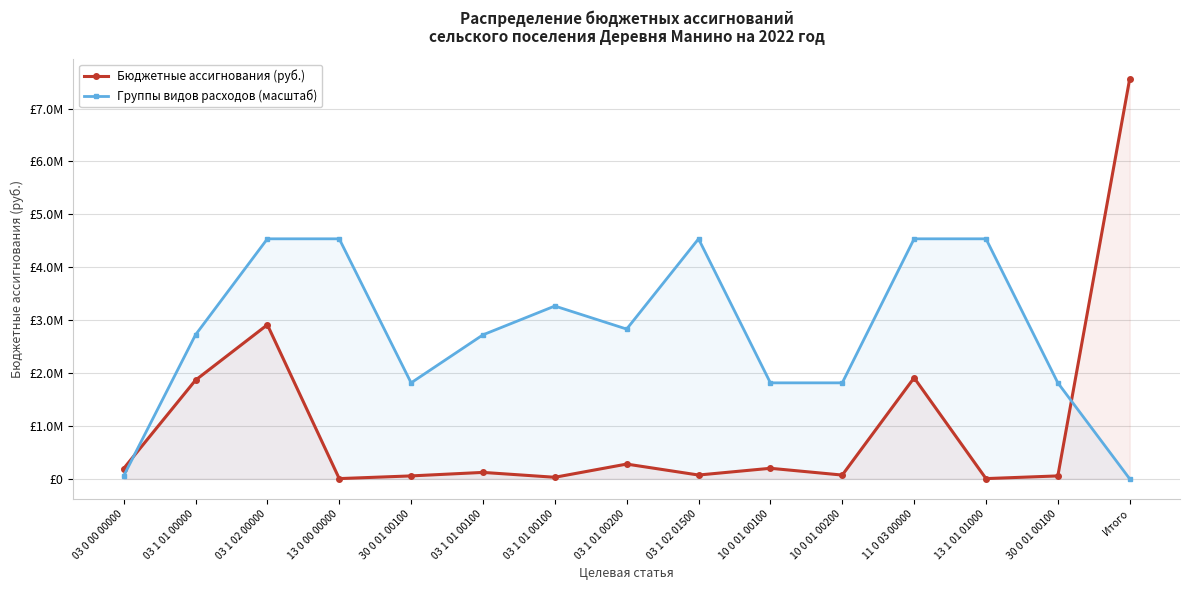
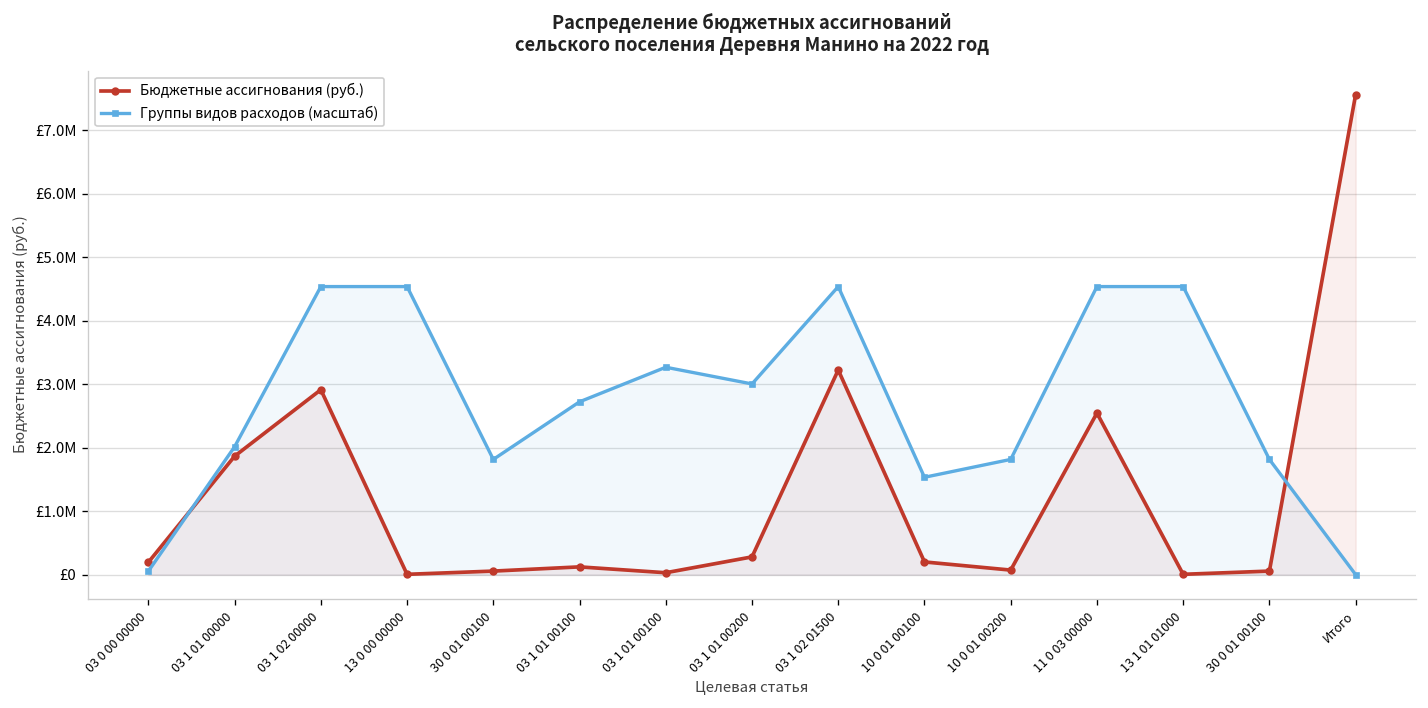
Группы видов расходов (масштаб), 03 1 01 00000: £2700000 -> £2000000
Группы видов расходов (масштаб), 03 1 01 00200: £2800000 -> £3000000
Бюджетные ассигнования (руб.), 03 1 02 01500: £100000 -> £3200000
Группы видов расходов (масштаб), 10 0 01 00100: £1800000 -> £1500000
Бюджетные ассигнования (руб.), 11 0 03 00000: £1900000 -> £2500000
